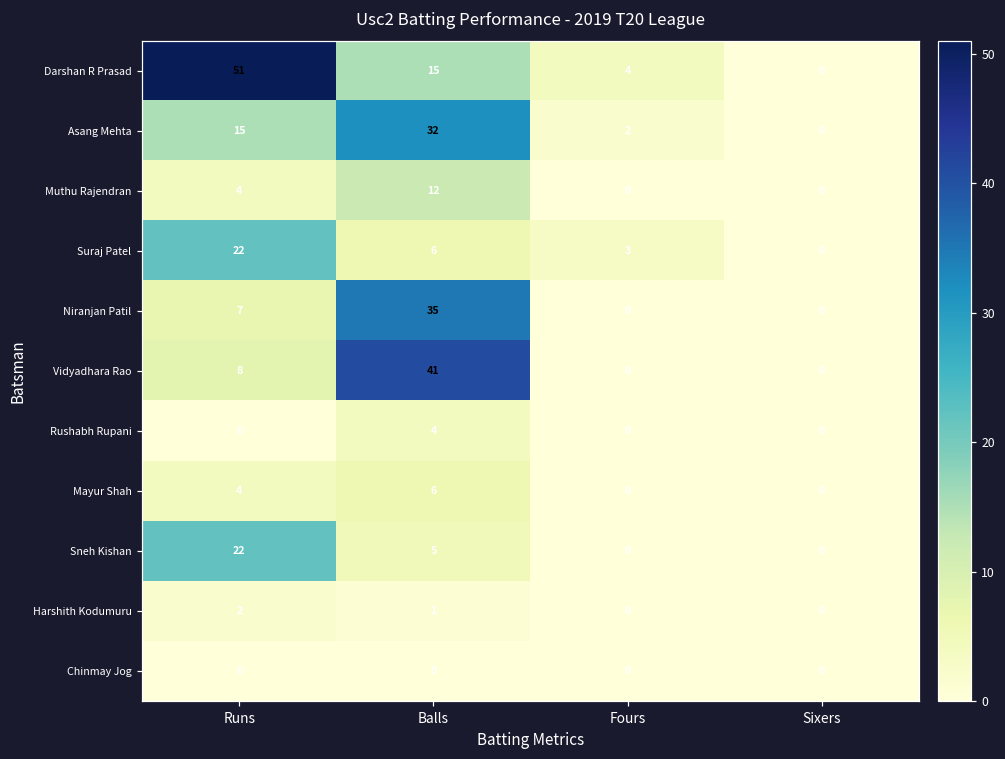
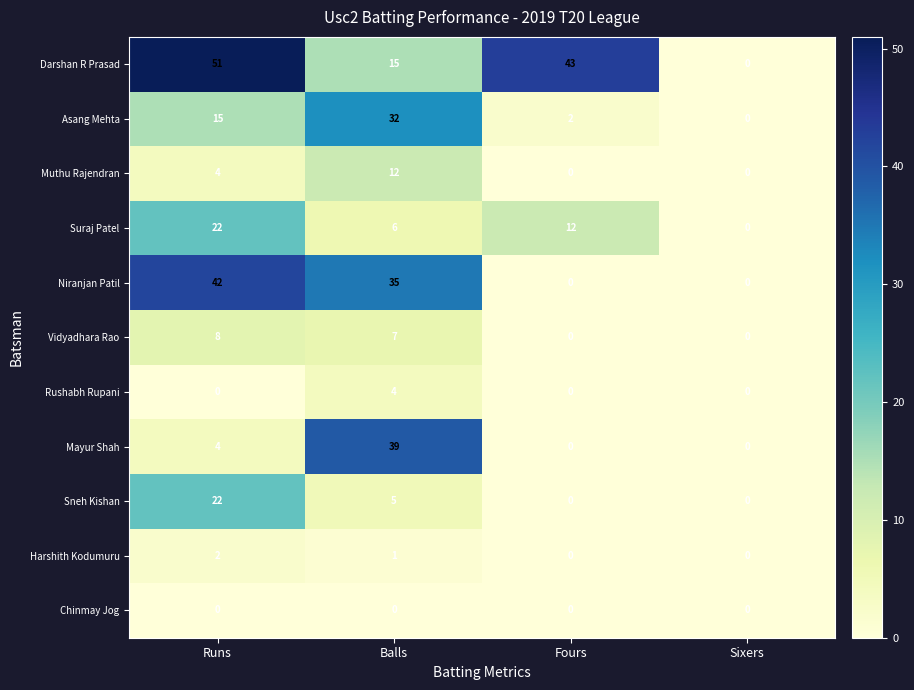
Darshan R Prasad, Fours: 4 -> 43
Suraj Patel, Fours: 3 -> 12
Niranjan Patil, Runs: 7 -> 42
Vidyadhara Rao, Balls: 41 -> 7
Mayur Shah, Balls: 6 -> 39
